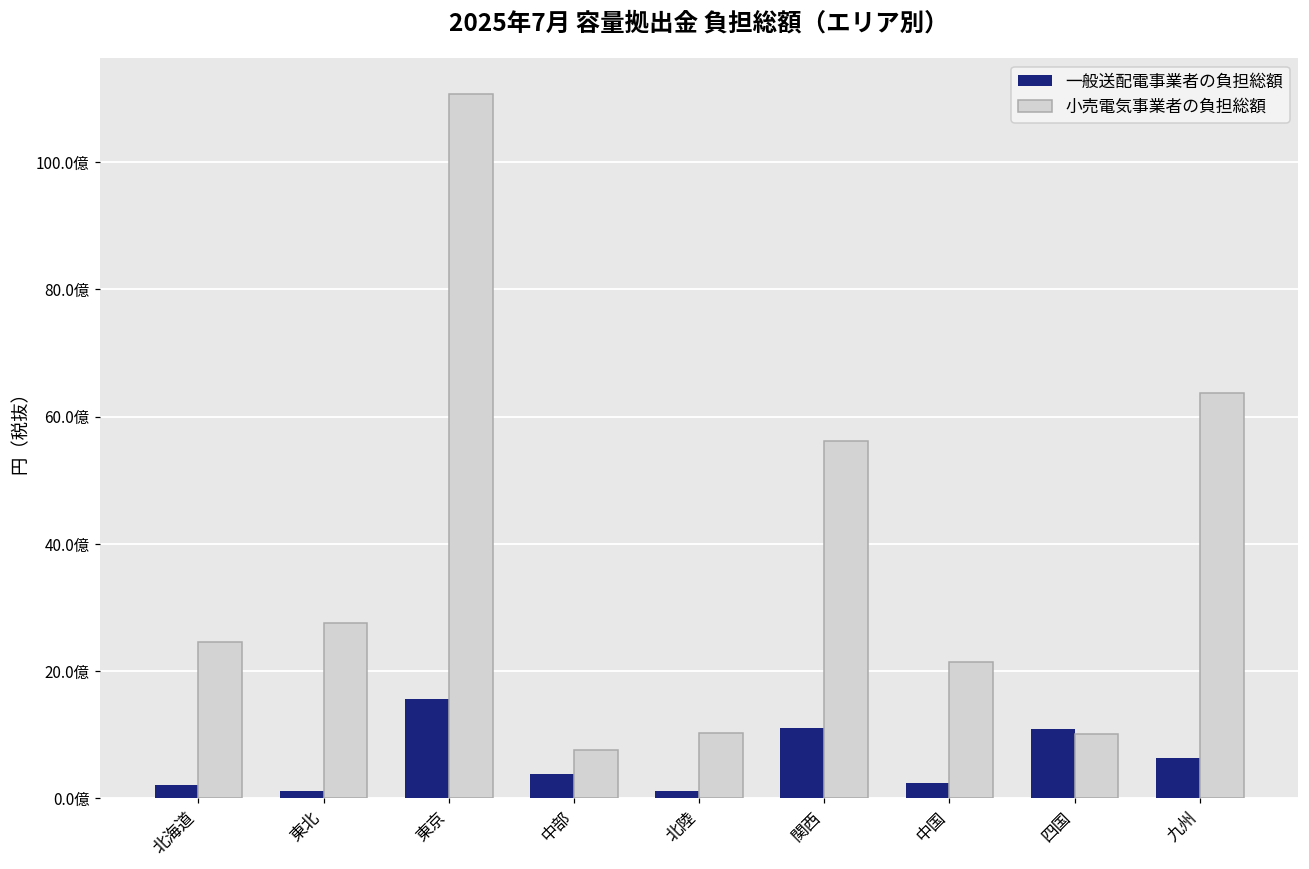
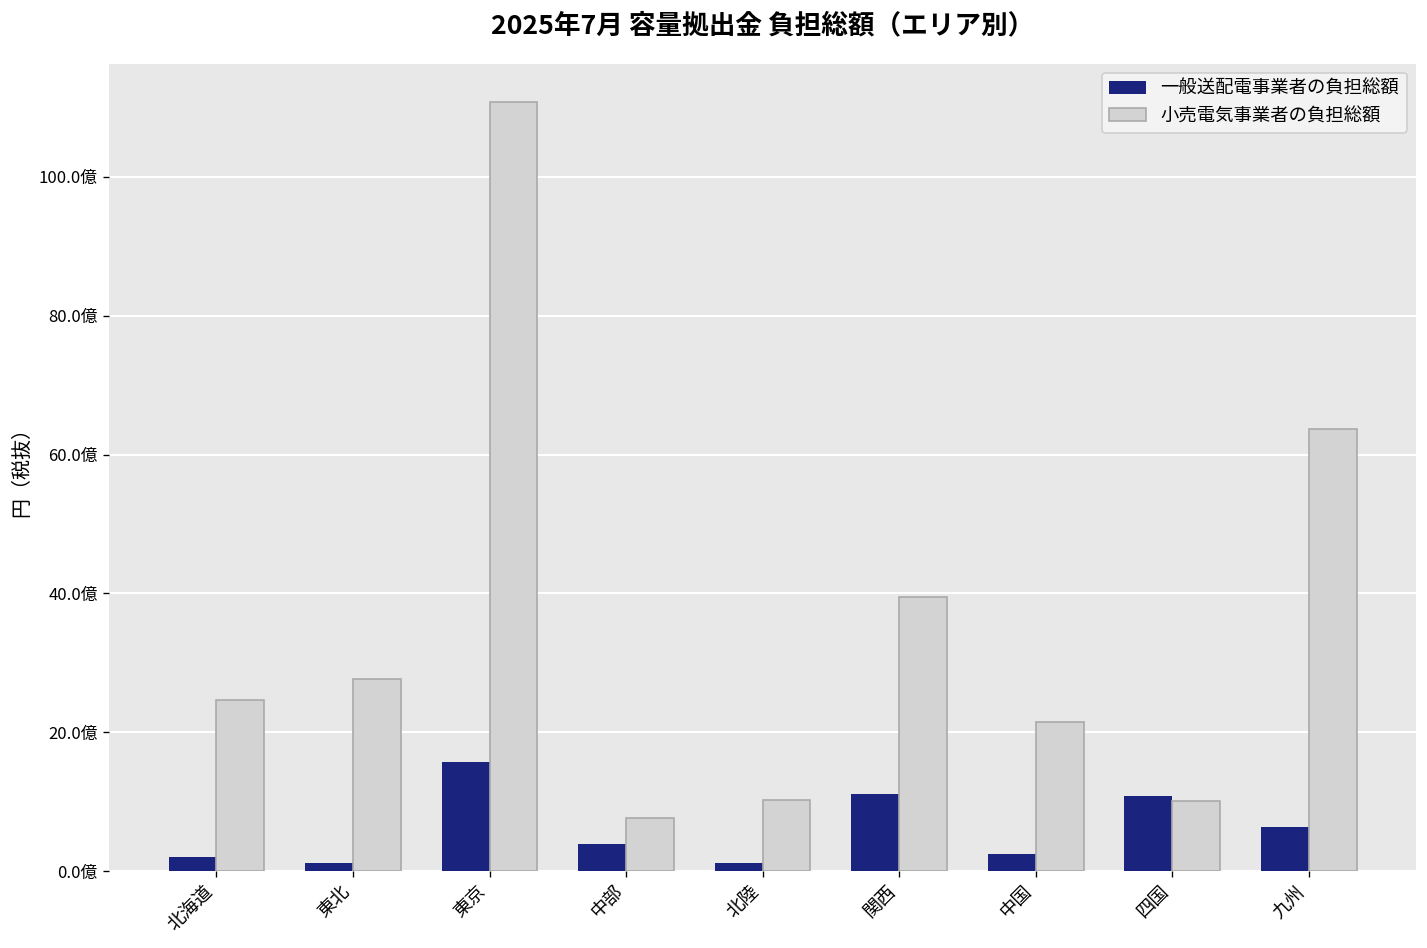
小売電気事業者の負担総額, 関西: 56億 -> 39億
